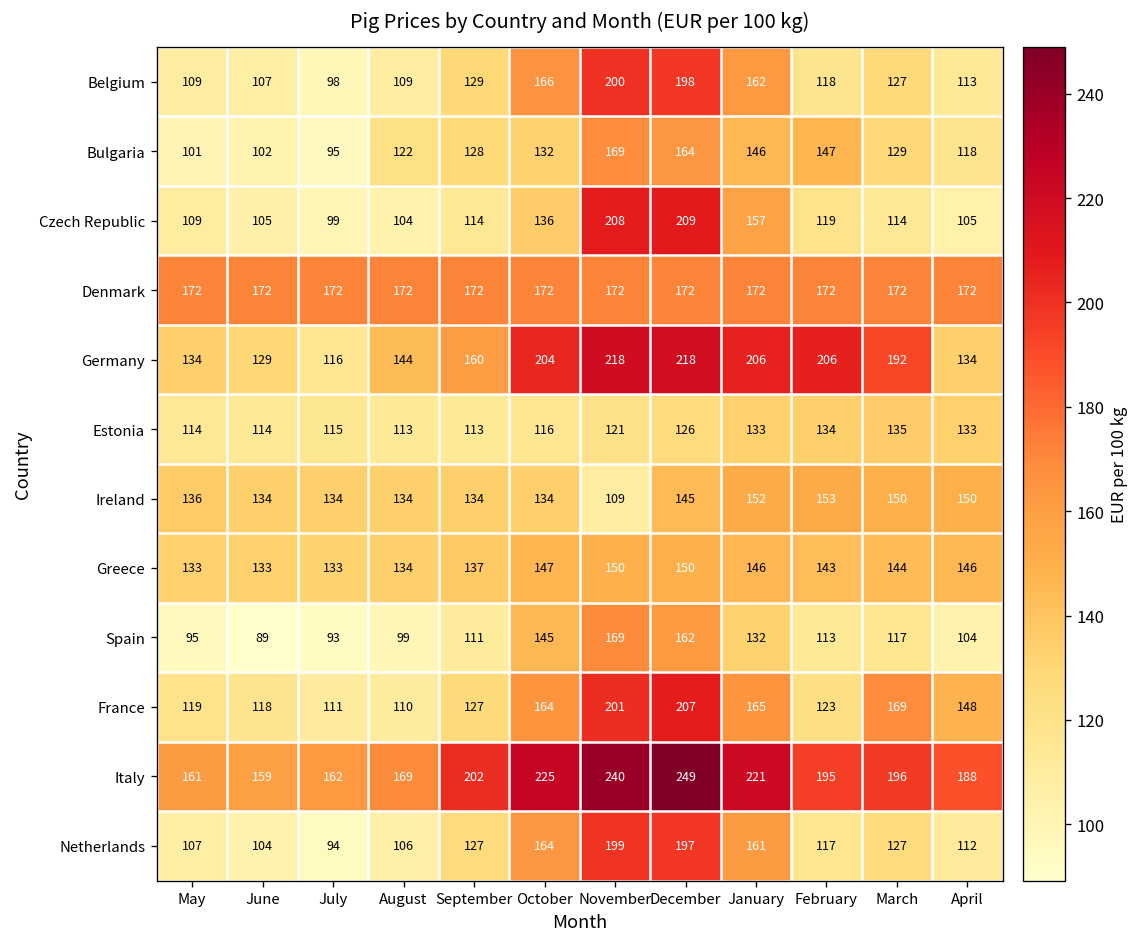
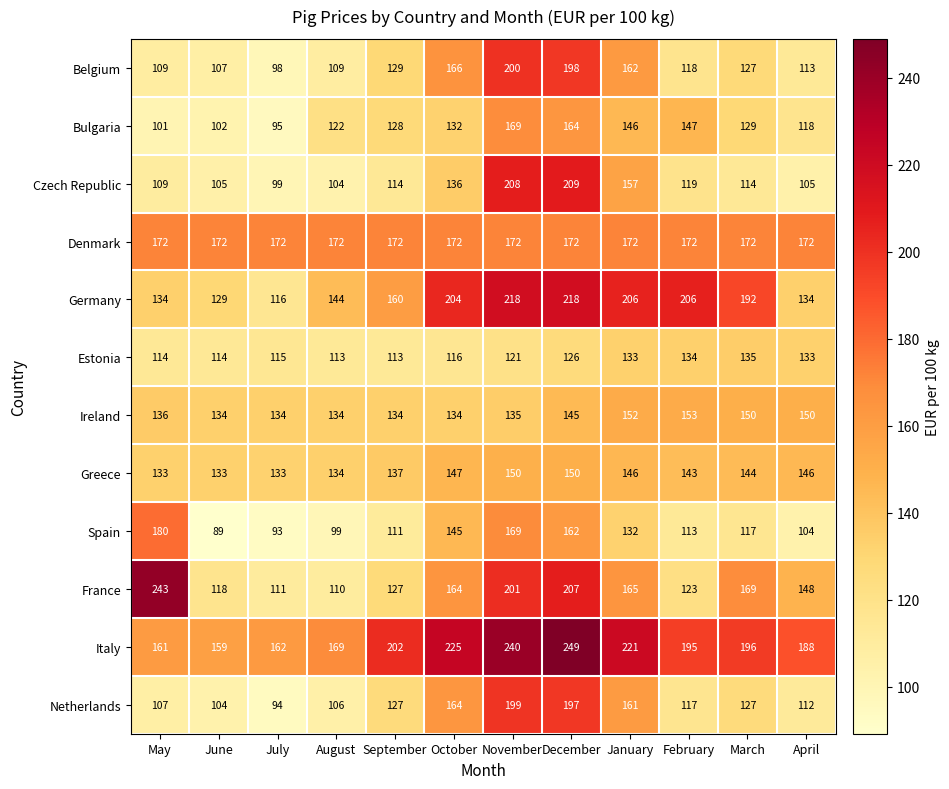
Ireland, November: 109 -> 135
Spain, May: 95 -> 180
France, May: 119 -> 243
